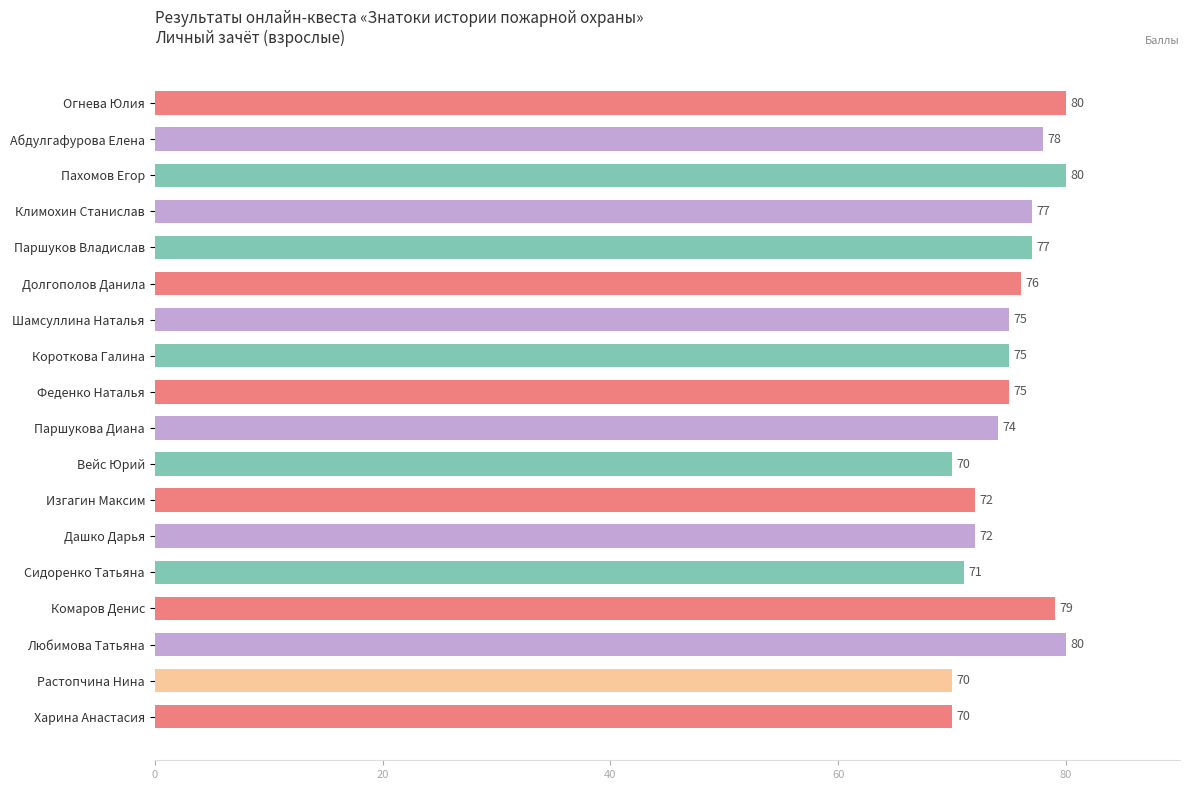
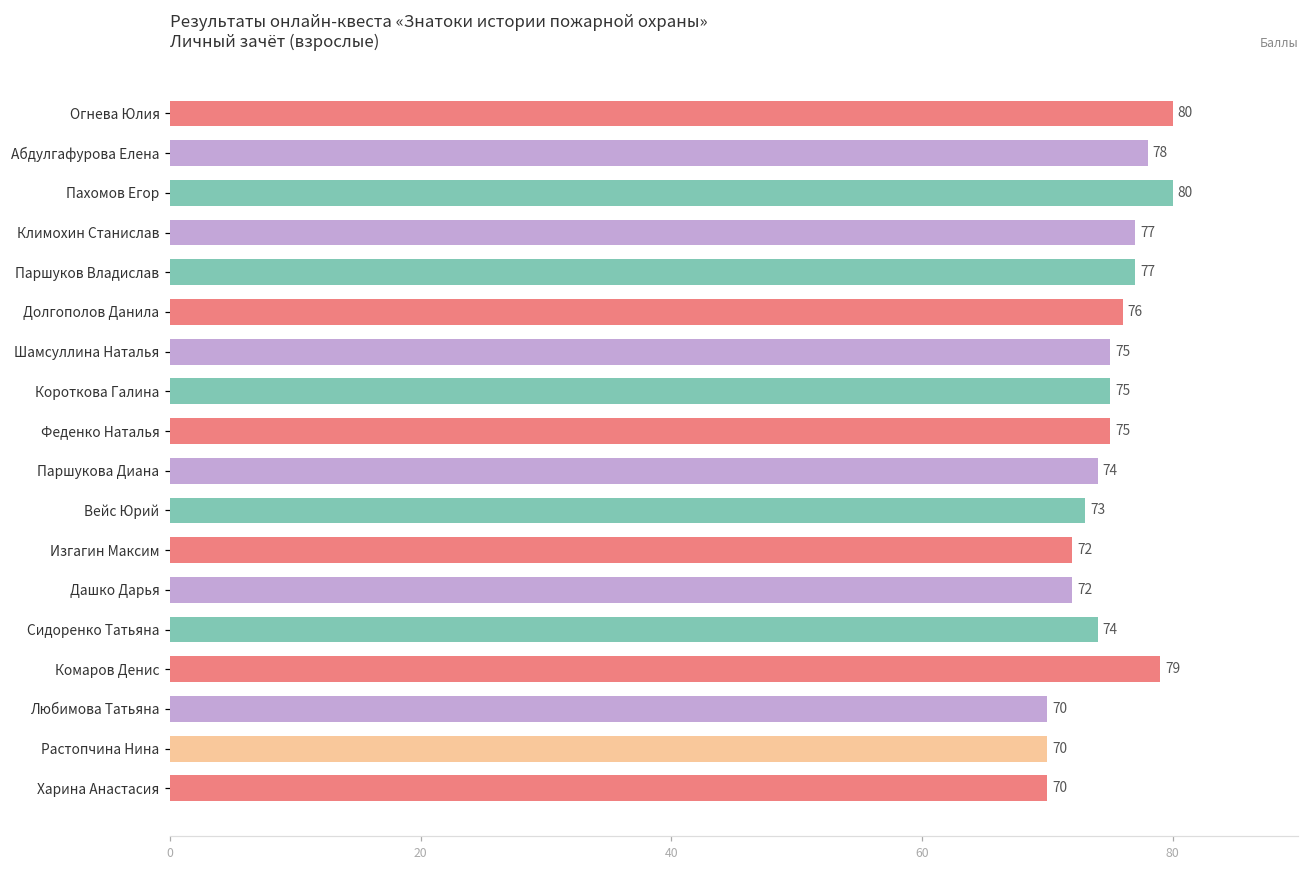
Вейс Юрий: 70 -> 73
Сидоренко Татьяна: 71 -> 74
Любимова Татьяна: 80 -> 70
